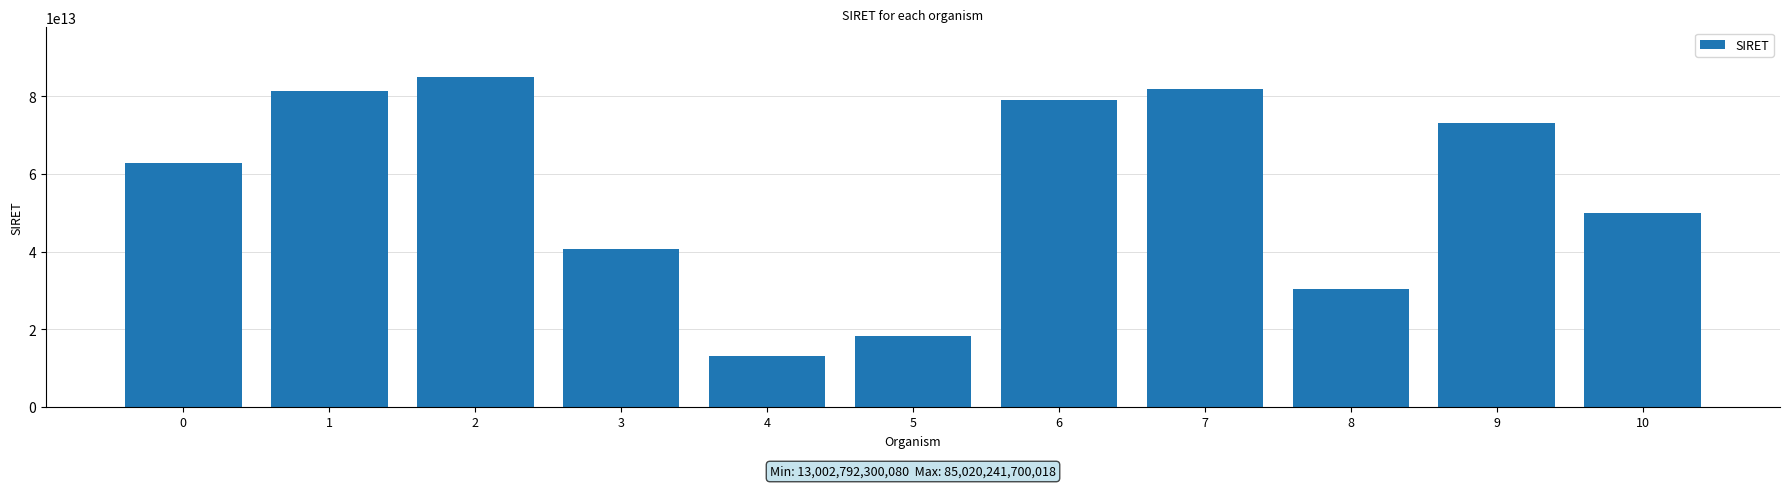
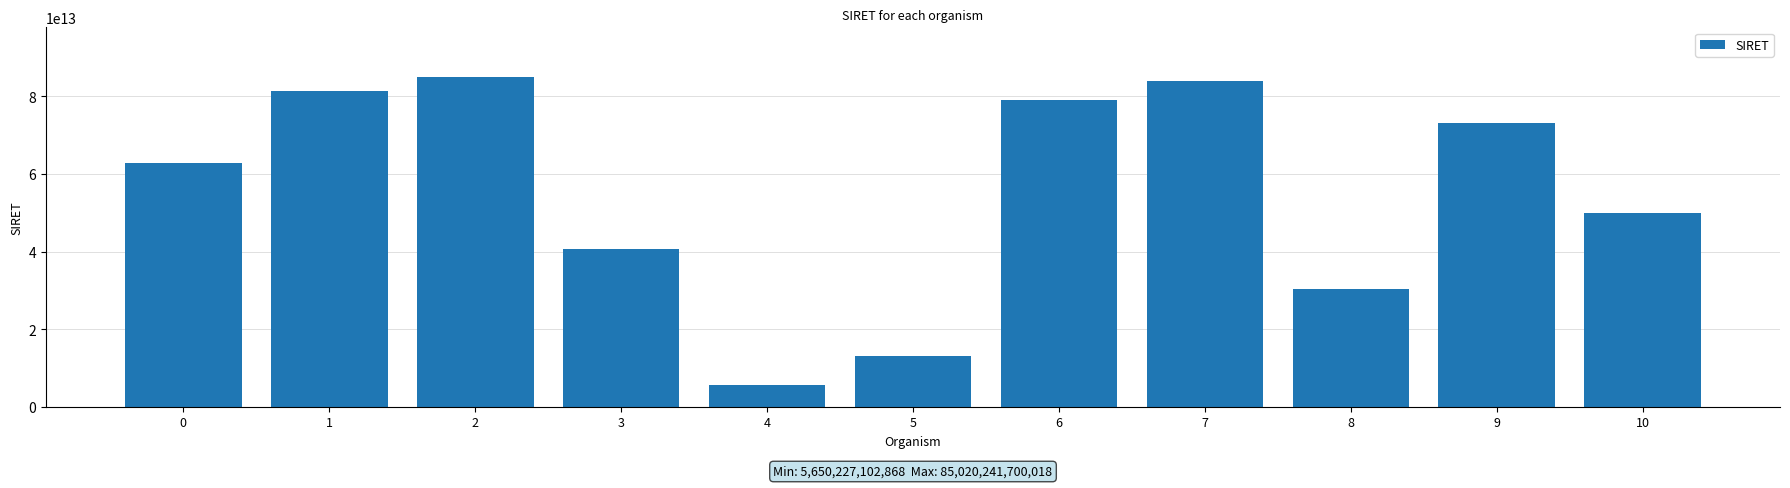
4: 13,002,792,300,080 -> 5,650,227,102,868
5: 18000000000000 -> 13000000000000
7: 82000000000000 -> 84000000000000
